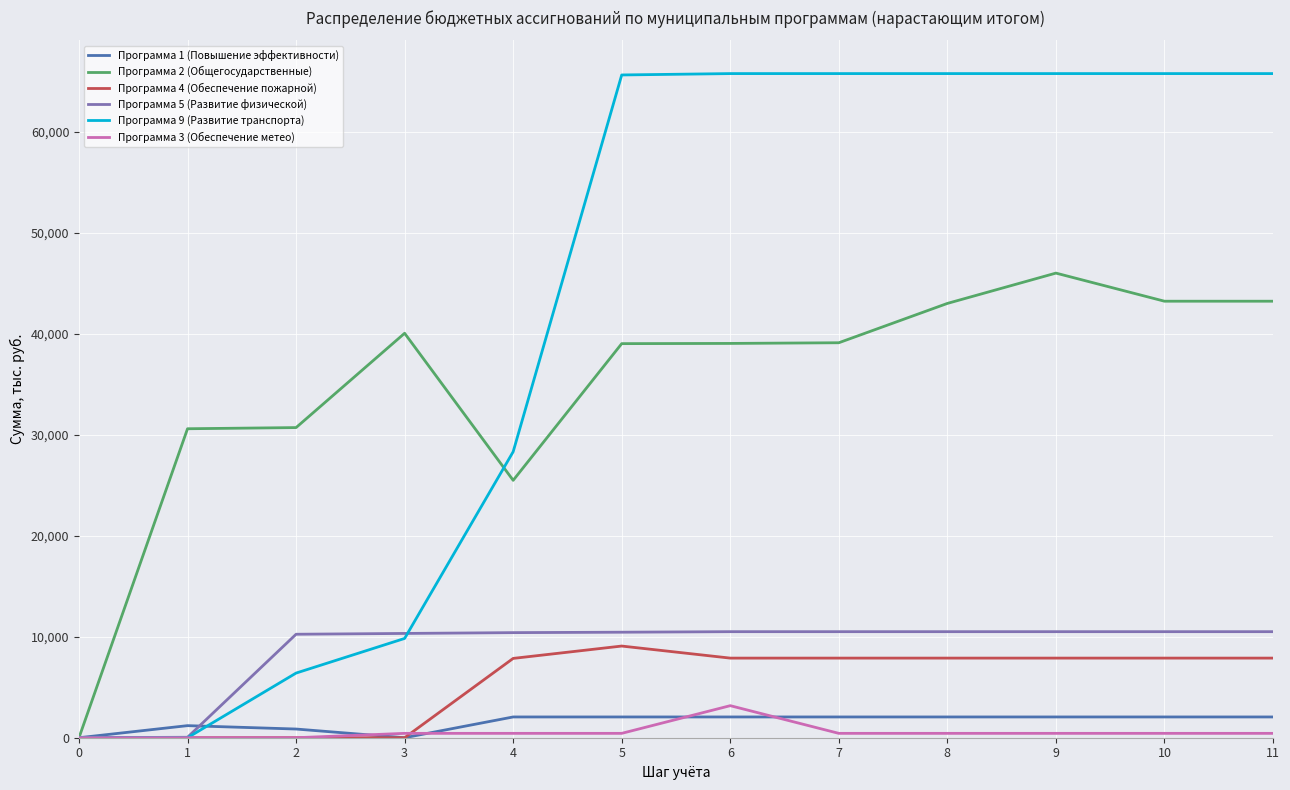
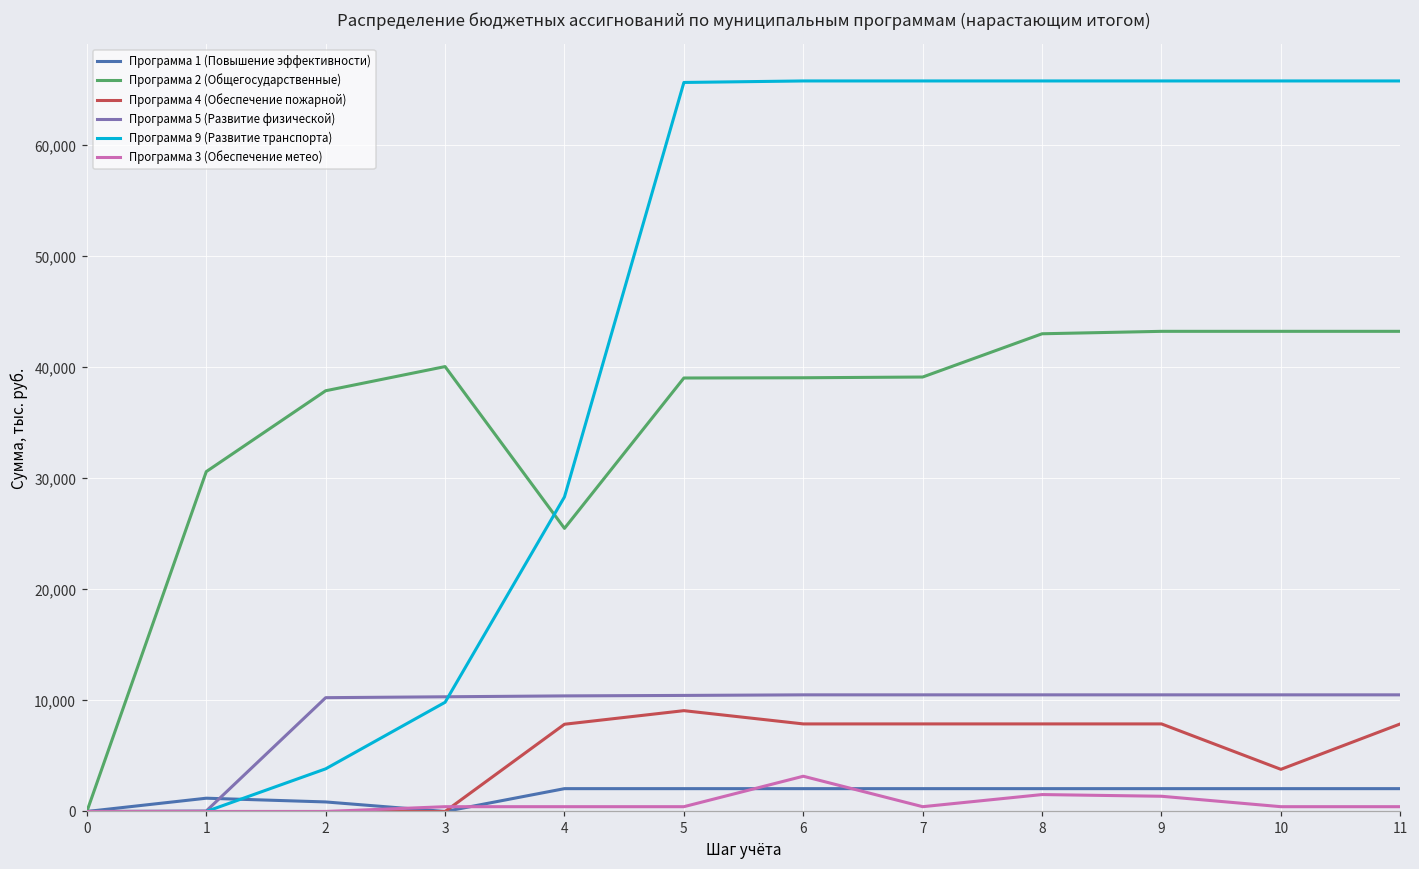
Программа 2 (Общегосударственные), 2: 30,700 -> 37,900
Программа 9 (Развитие транспорта), 2: 6,400 -> 3,800
Программа 3 (Обеспечение метео), 8: 400 -> 1,500
Программа 2 (Общегосударственные), 9: 46,000 -> 43,200
Программа 3 (Обеспечение метео), 9: 400 -> 1,400
Программа 4 (Обеспечение пожарной), 10: 7,900 -> 3,800
